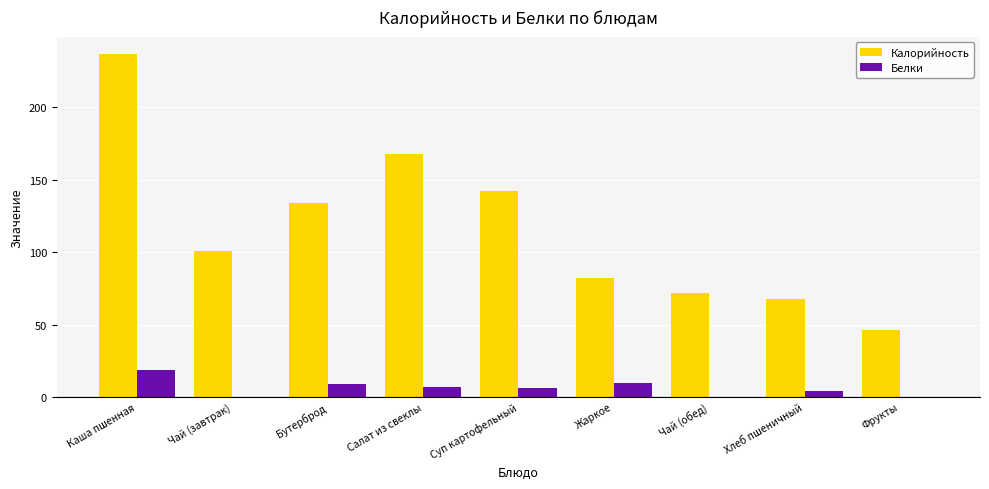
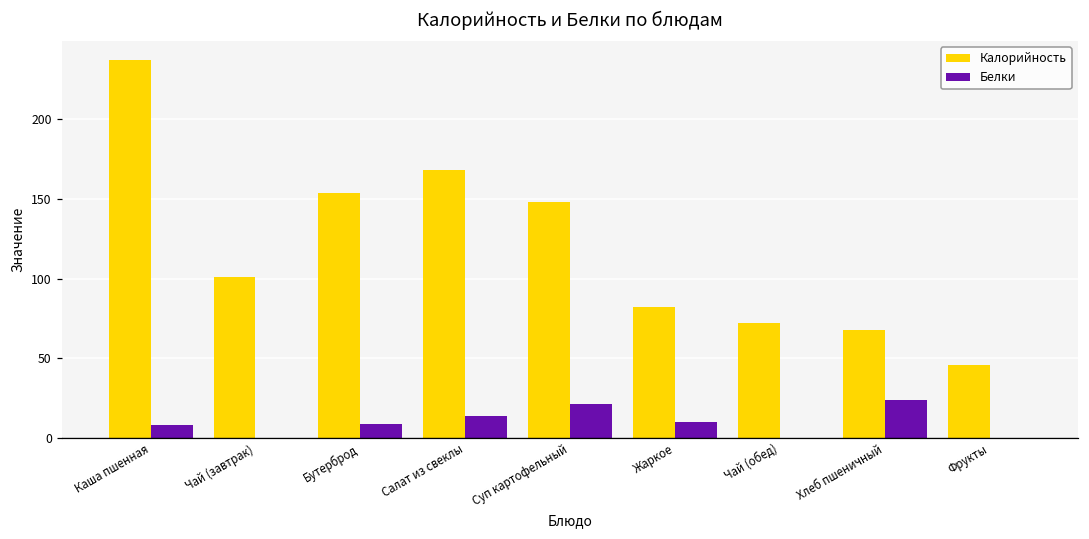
Белки, Каша пшенная: 19 -> 8
Калорийность, Бутерброд: 134 -> 154
Белки, Салат из свеклы: 7 -> 14
Калорийность, Суп картофельный: 142 -> 148
Белки, Суп картофельный: 6 -> 21
Белки, Хлеб пшеничный: 4 -> 24
